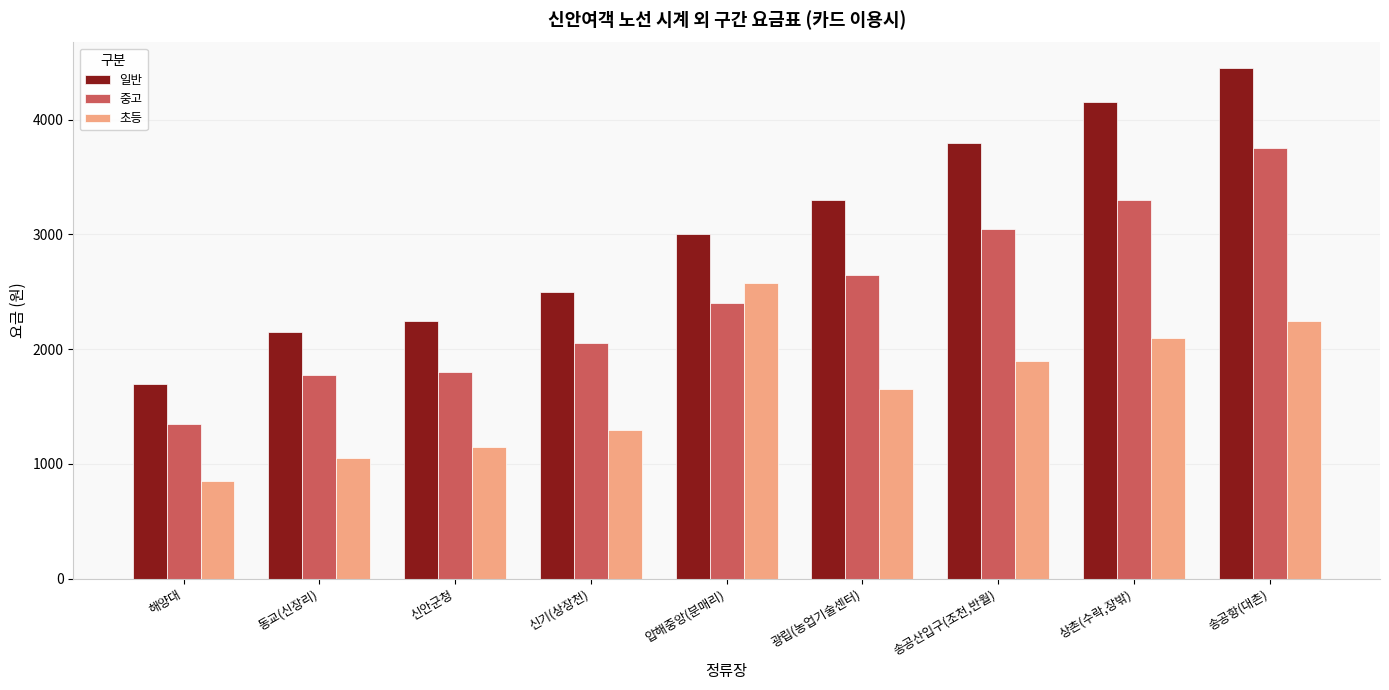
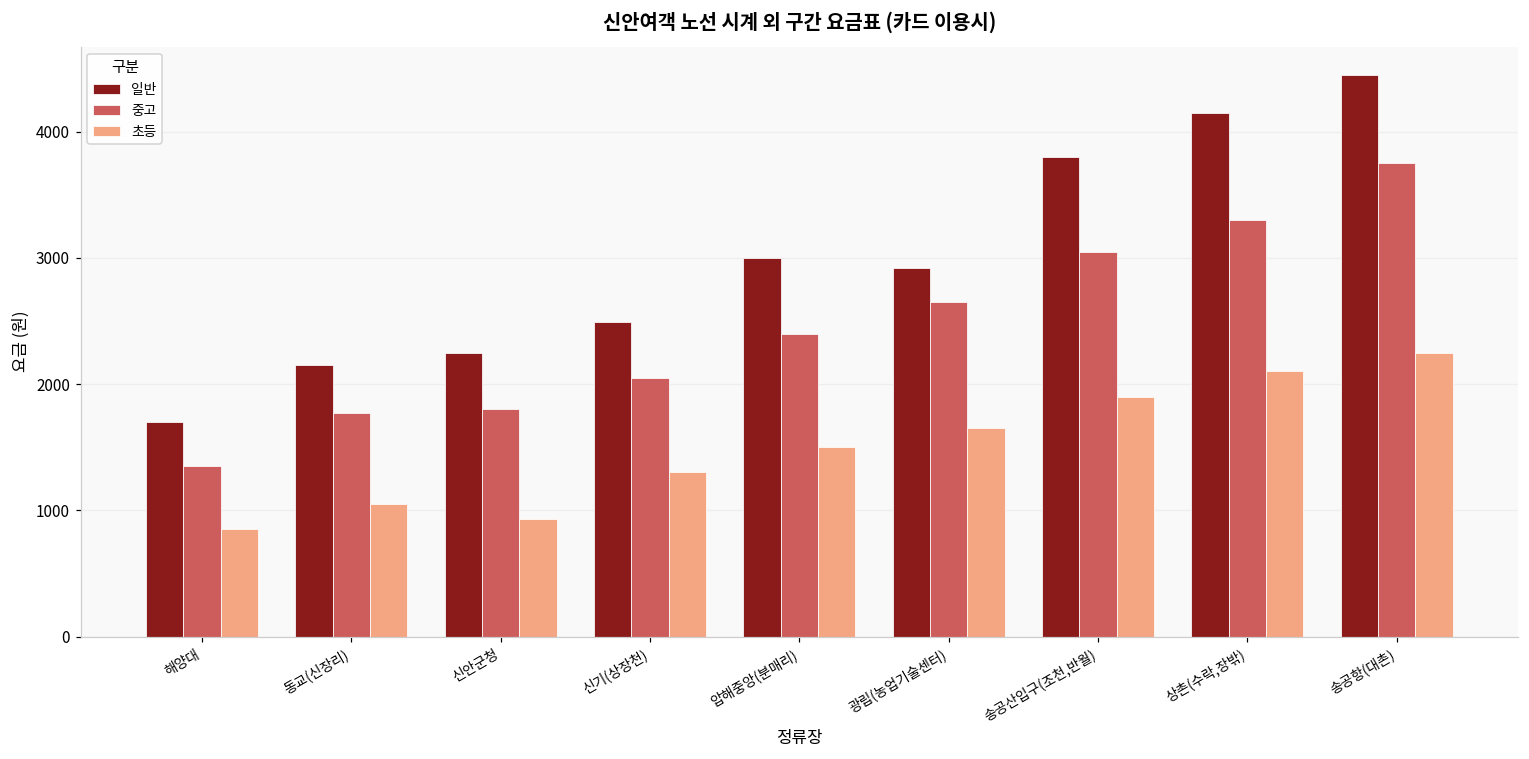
초등, 신안군청: 1150 -> 930
초등, 압해중앙(분매리): 2580 -> 1500
일반, 광립(농업기술센터): 3300 -> 2920
